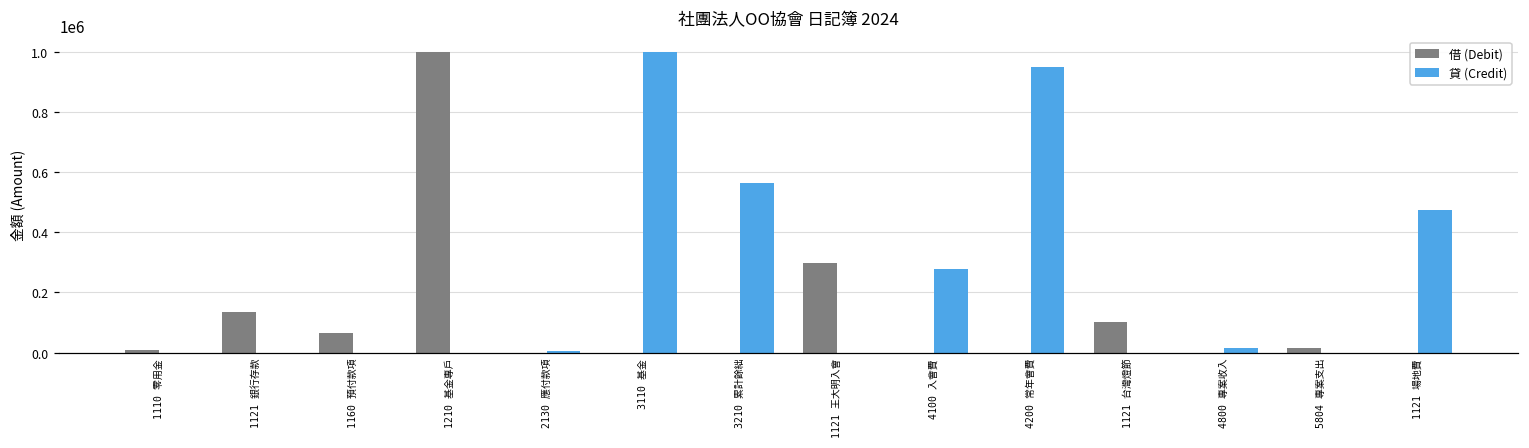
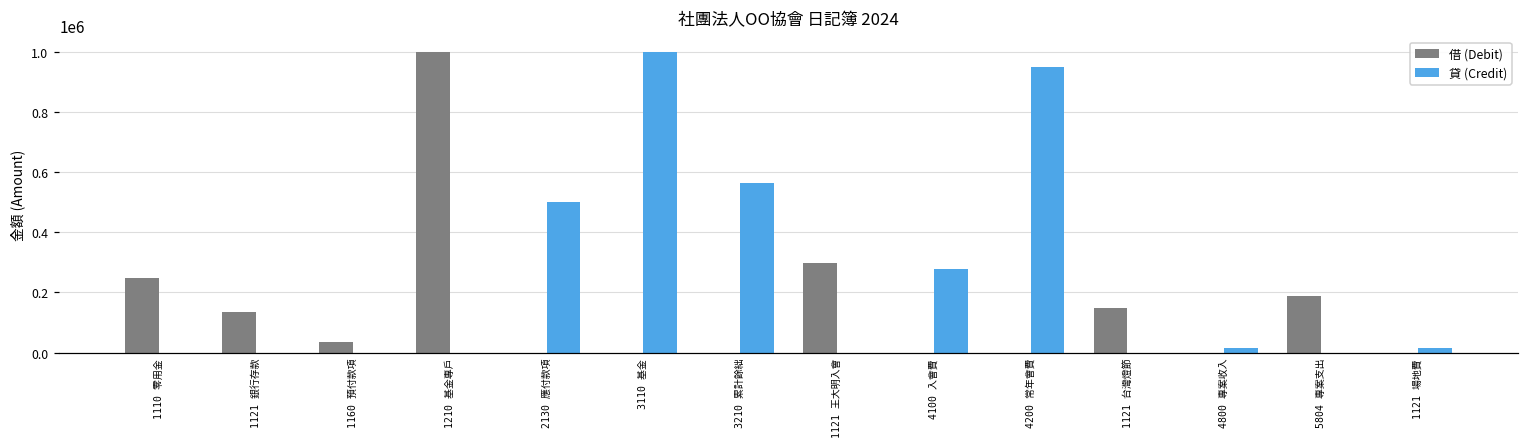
借 (Debit), 1110 零用金: 10000 -> 250000
借 (Debit), 1160 預付款項: 70000 -> 30000
貸 (Credit), 2130 應付款項: 10000 -> 500000
借 (Debit), 1121 台灣燈節: 100000 -> 150000
借 (Debit), 5804 專案支出: 20000 -> 190000
貸 (Credit), 1121 場地費: 470000 -> 20000
